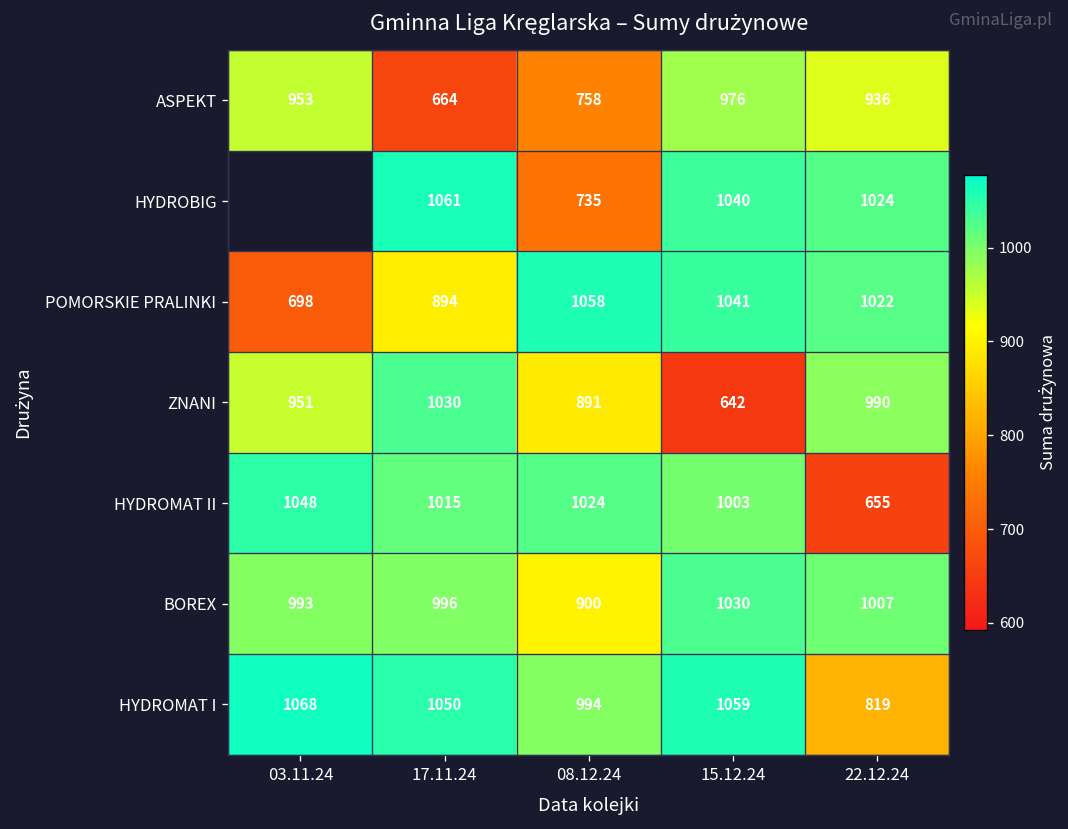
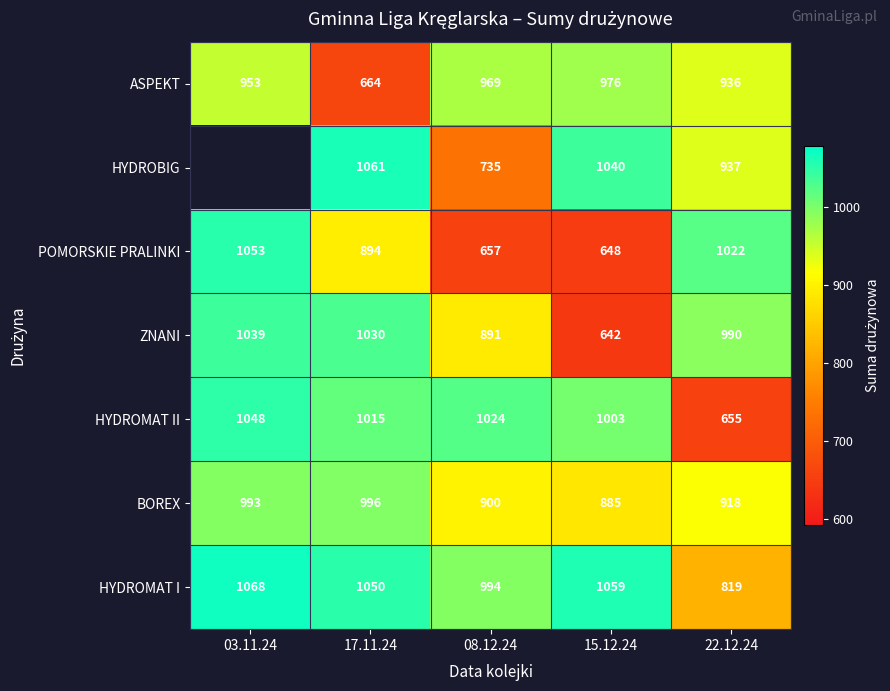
ASPEKT, 08.12.24: 758 -> 969
HYDROBIG, 22.12.24: 1024 -> 937
POMORSKIE PRALINKI, 03.11.24: 698 -> 1053
POMORSKIE PRALINKI, 08.12.24: 1058 -> 657
POMORSKIE PRALINKI, 15.12.24: 1041 -> 648
ZNANI, 03.11.24: 951 -> 1039
BOREX, 15.12.24: 1030 -> 885
BOREX, 22.12.24: 1007 -> 918
